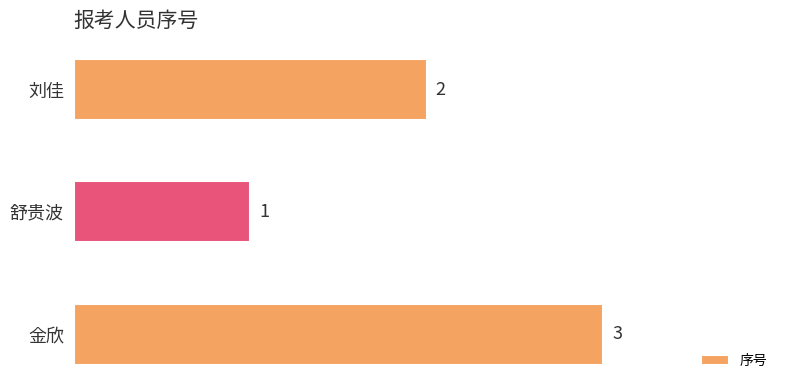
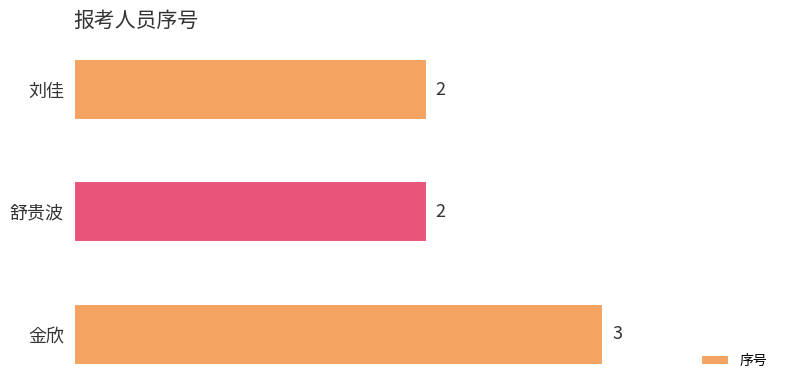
舒贵波: 1 -> 2
